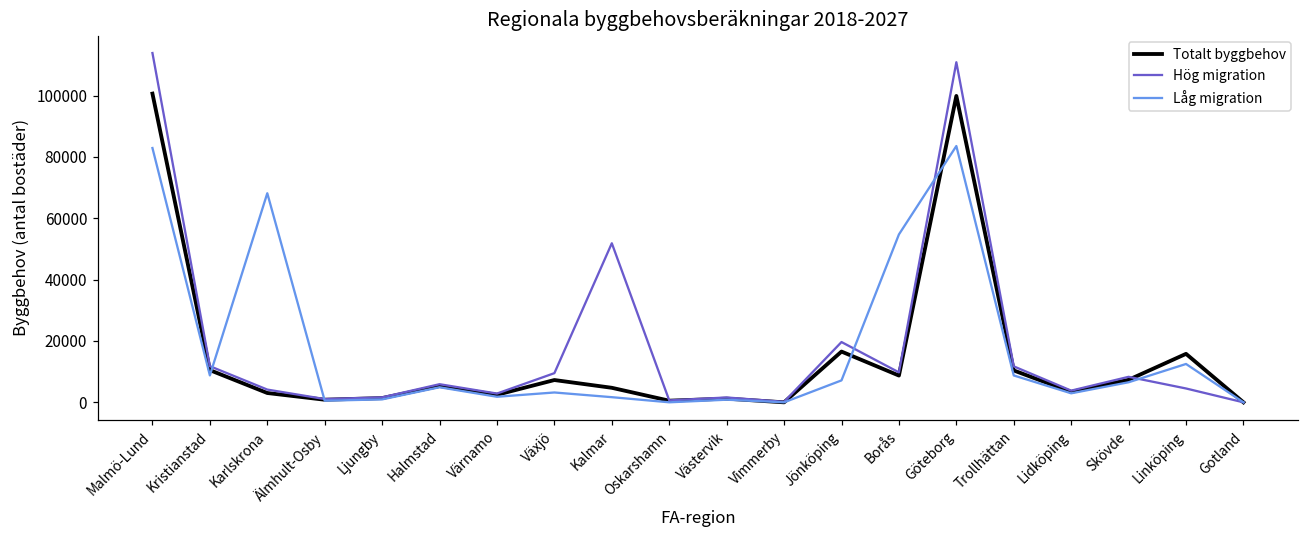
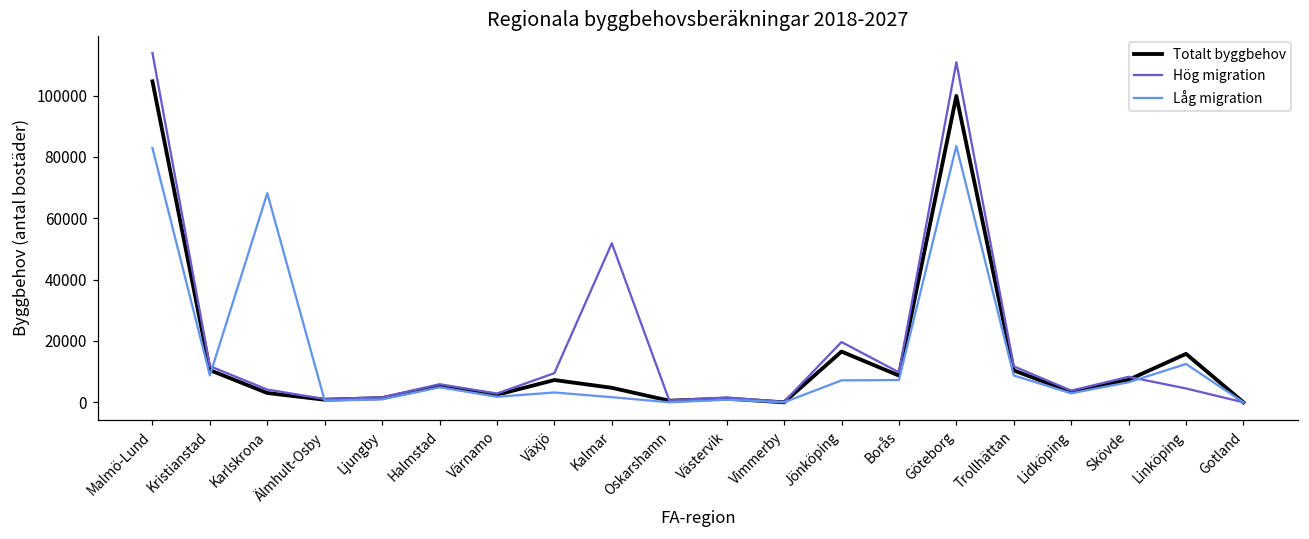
Totalt byggbehov, Malmö-Lund: 101000 -> 105000
Låg migration, Borås: 55000 -> 7000
